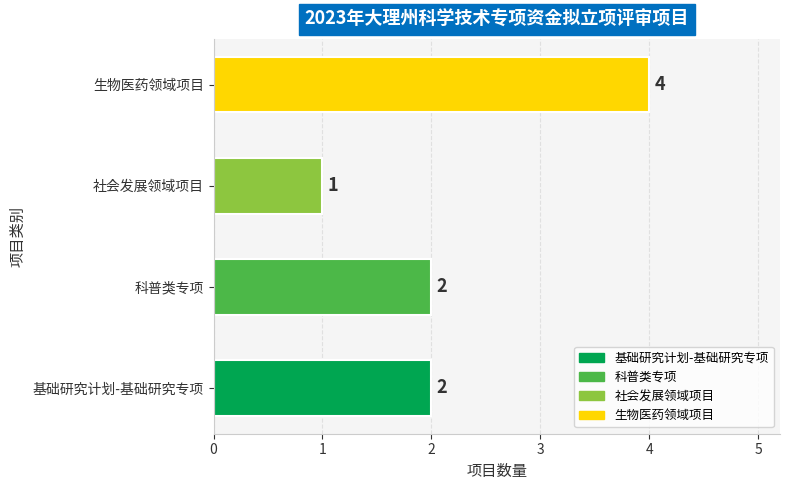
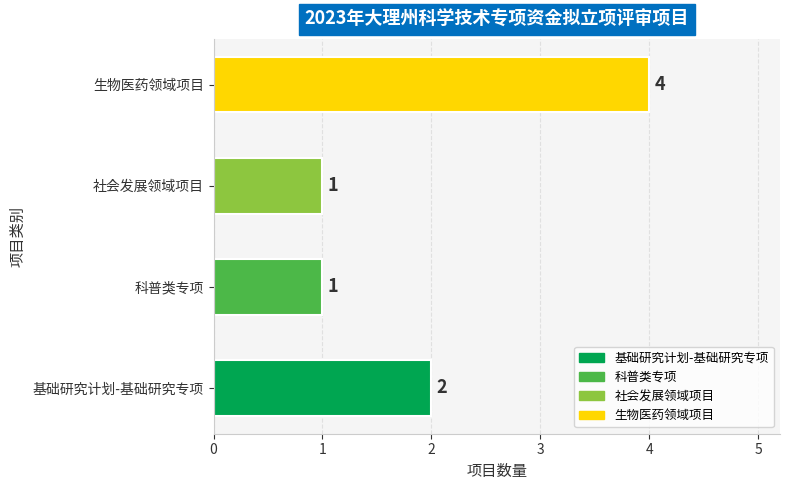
科普类专项: 2 -> 1
